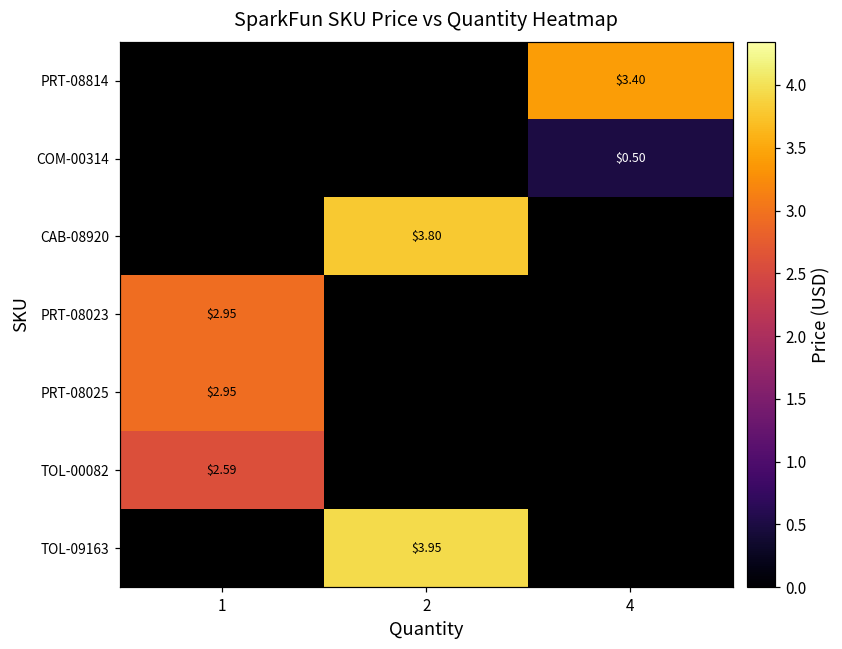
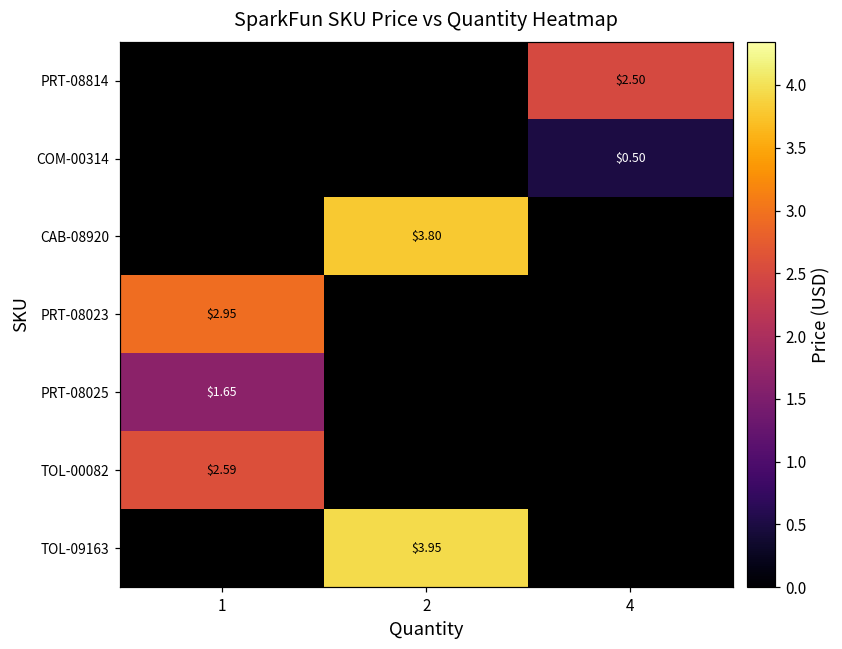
PRT-08814, 4: $3.40 -> $2.50
PRT-08025, 1: $2.95 -> $1.65
